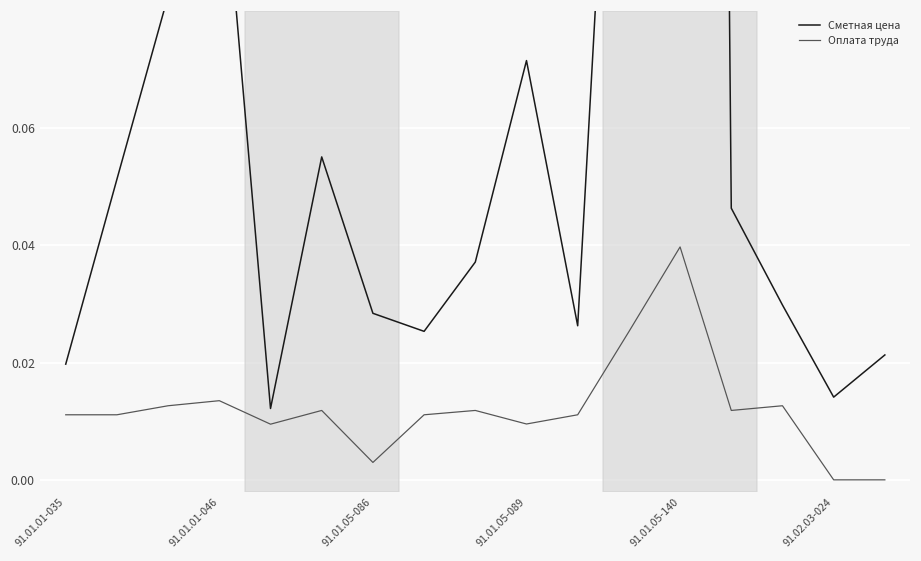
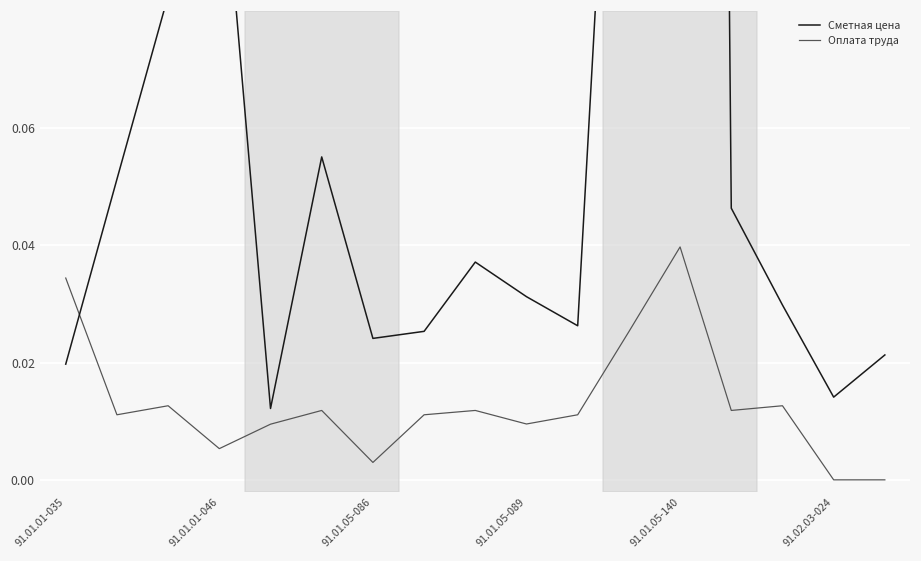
Оплата труда, 91.01.01-035: 0.011 -> 0.034
Оплата труда, 91.01.01-046: 0.014 -> 0.005
Сметная цена, 91.01.05-086: 0.028 -> 0.024
Сметная цена, 91.01.05-089: 0.072 -> 0.031
